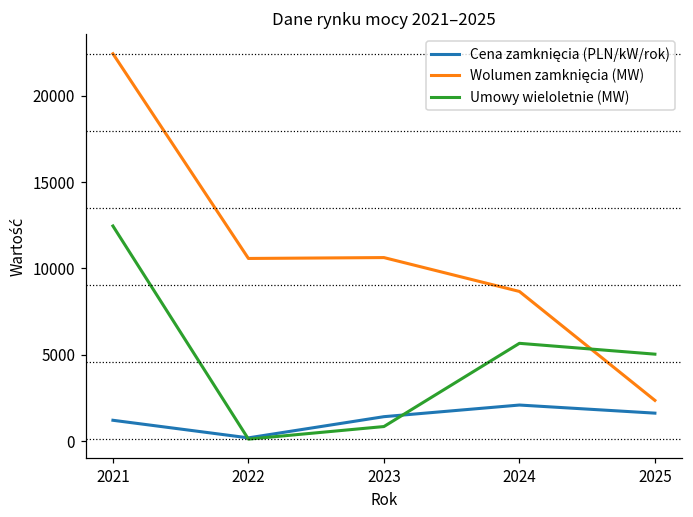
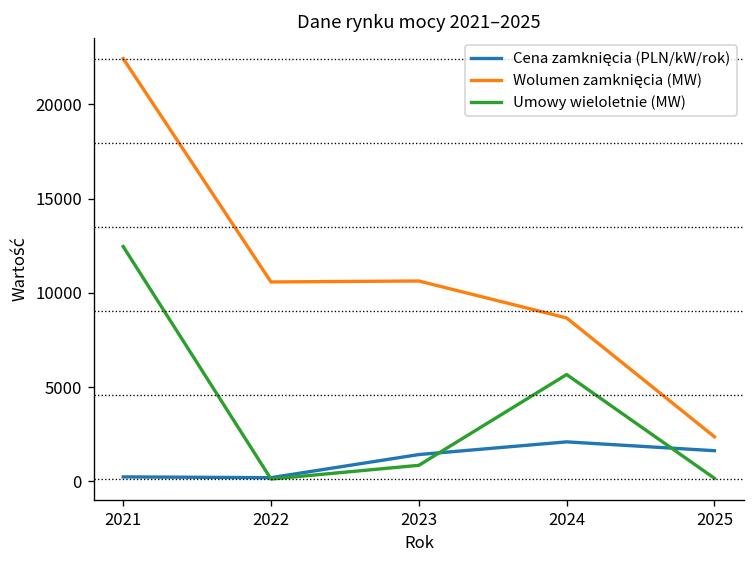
Cena zamknięcia (PLN/kW/rok), 2021: 1200 -> 200
Umowy wieloletnie (MW), 2025: 5000 -> 200
